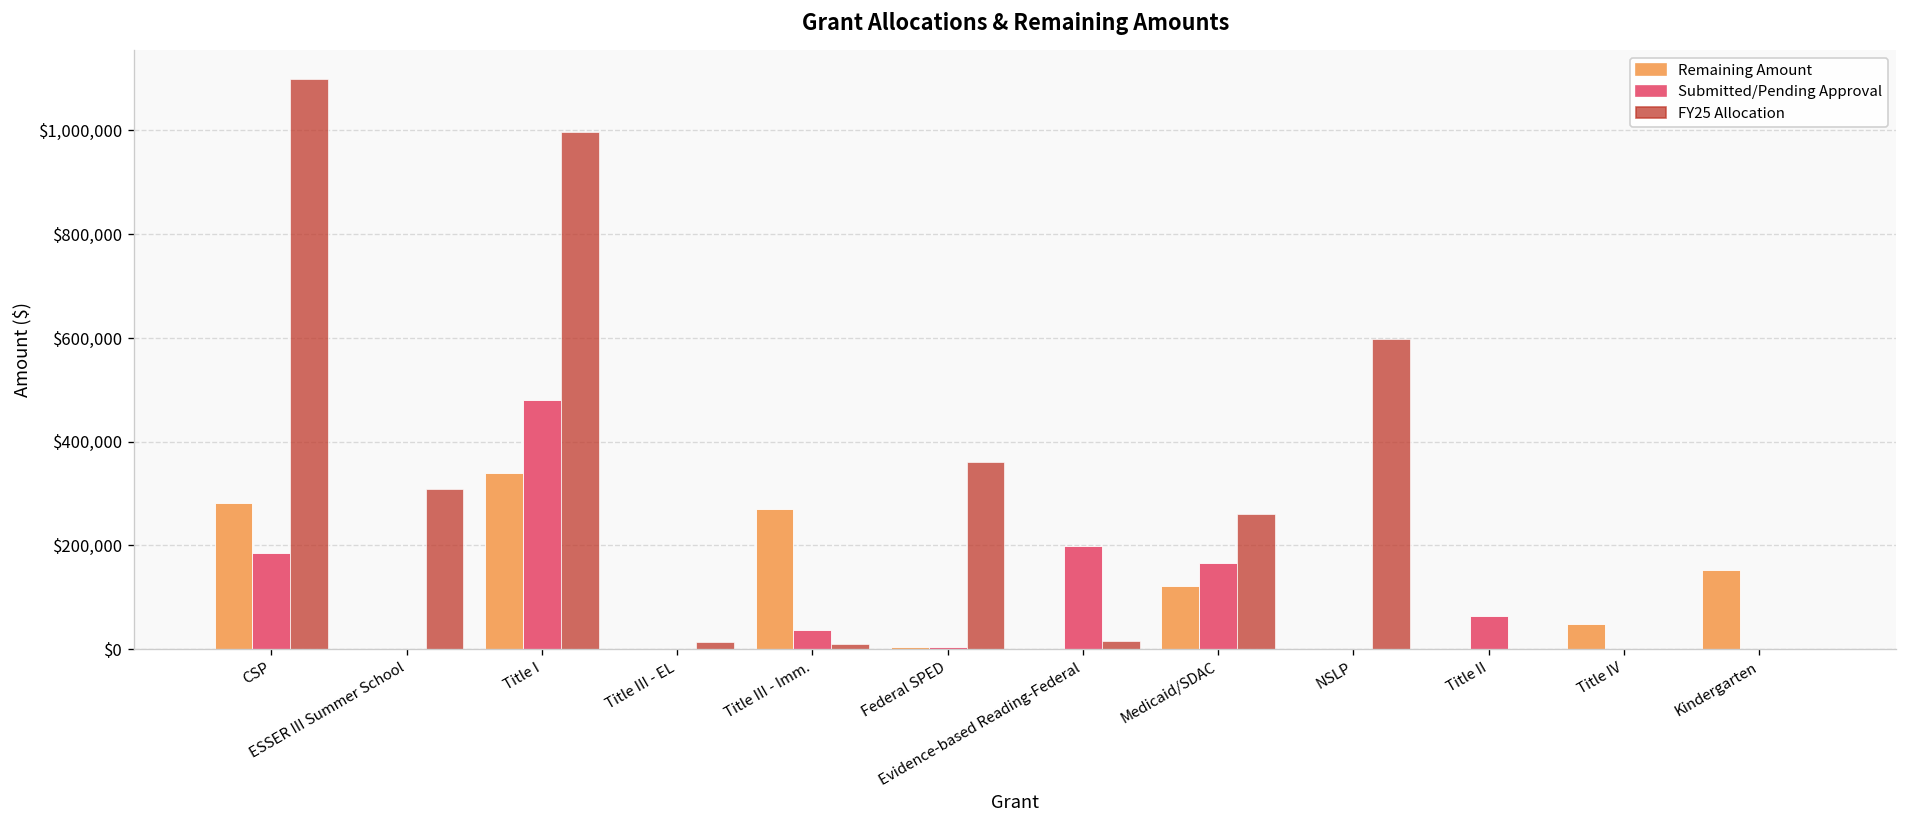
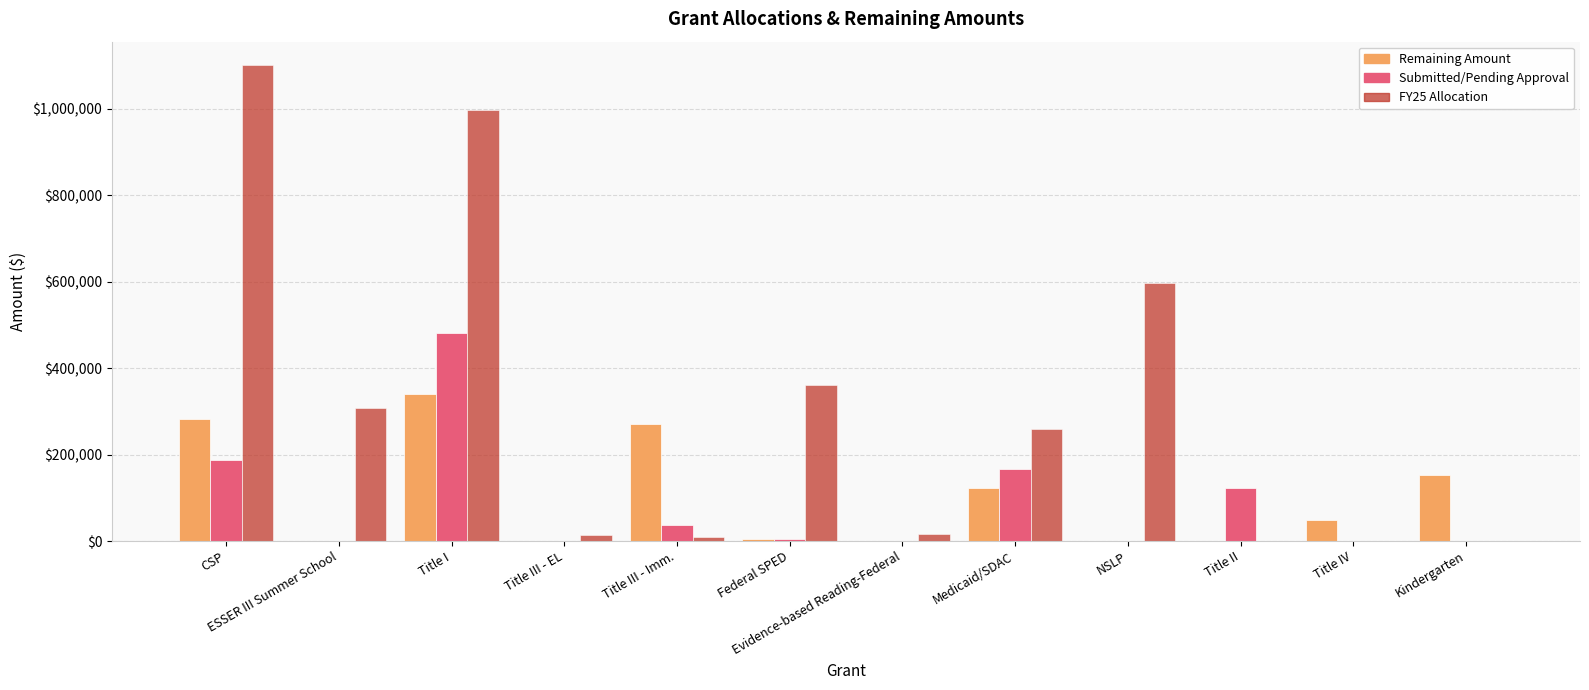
Submitted/Pending Approval, Evidence-based Reading-Federal: $200,000 -> $0
Submitted/Pending Approval, Title II: $70,000 -> $120,000
